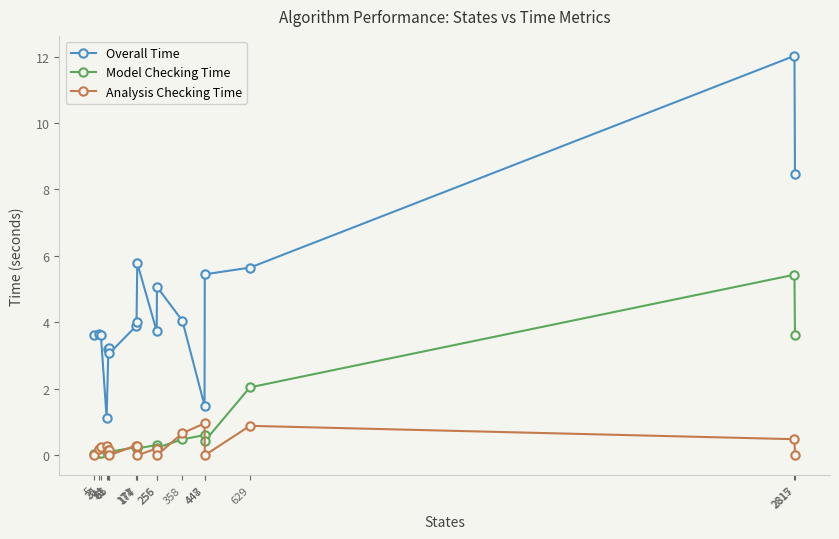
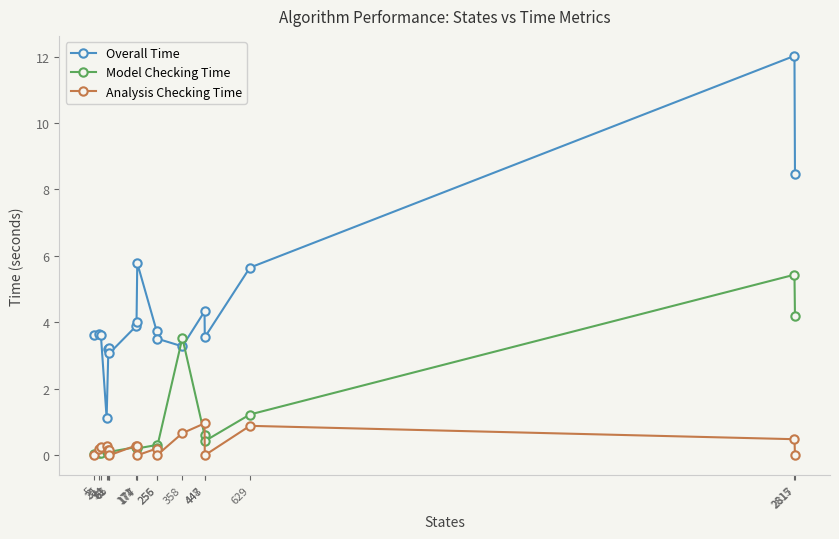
Overall Time, 256: 5.1 -> 3.5
Overall Time, 358: 4.0 -> 3.3
Model Checking Time, 358: 0.5 -> 3.5
Overall Time, 447: 1.5 -> 4.3
Overall Time, 448: 5.4 -> 3.6
Model Checking Time, 629: 2.0 -> 1.2
Model Checking Time, 2817: 3.6 -> 4.2
